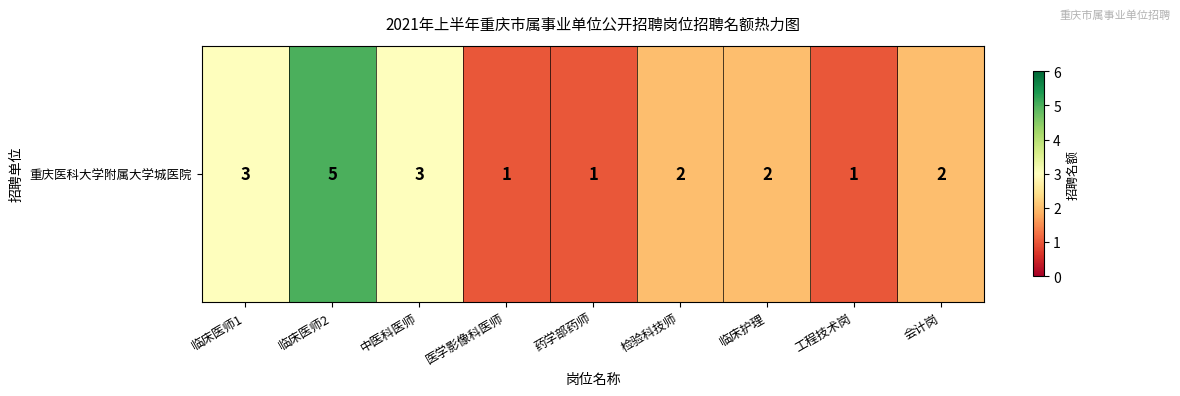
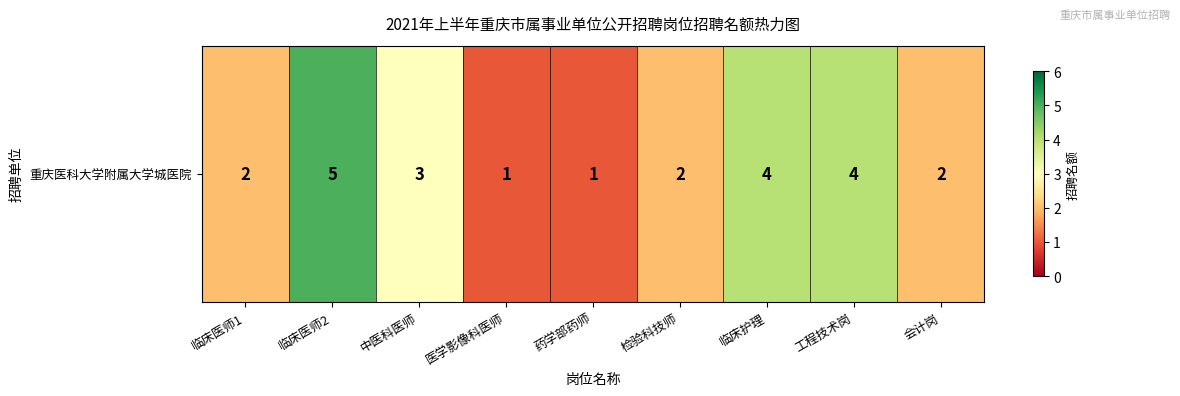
重庆医科大学附属大学城医院, 临床医师1: 3 -> 2
重庆医科大学附属大学城医院, 临床护理: 2 -> 4
重庆医科大学附属大学城医院, 工程技术岗: 1 -> 4
